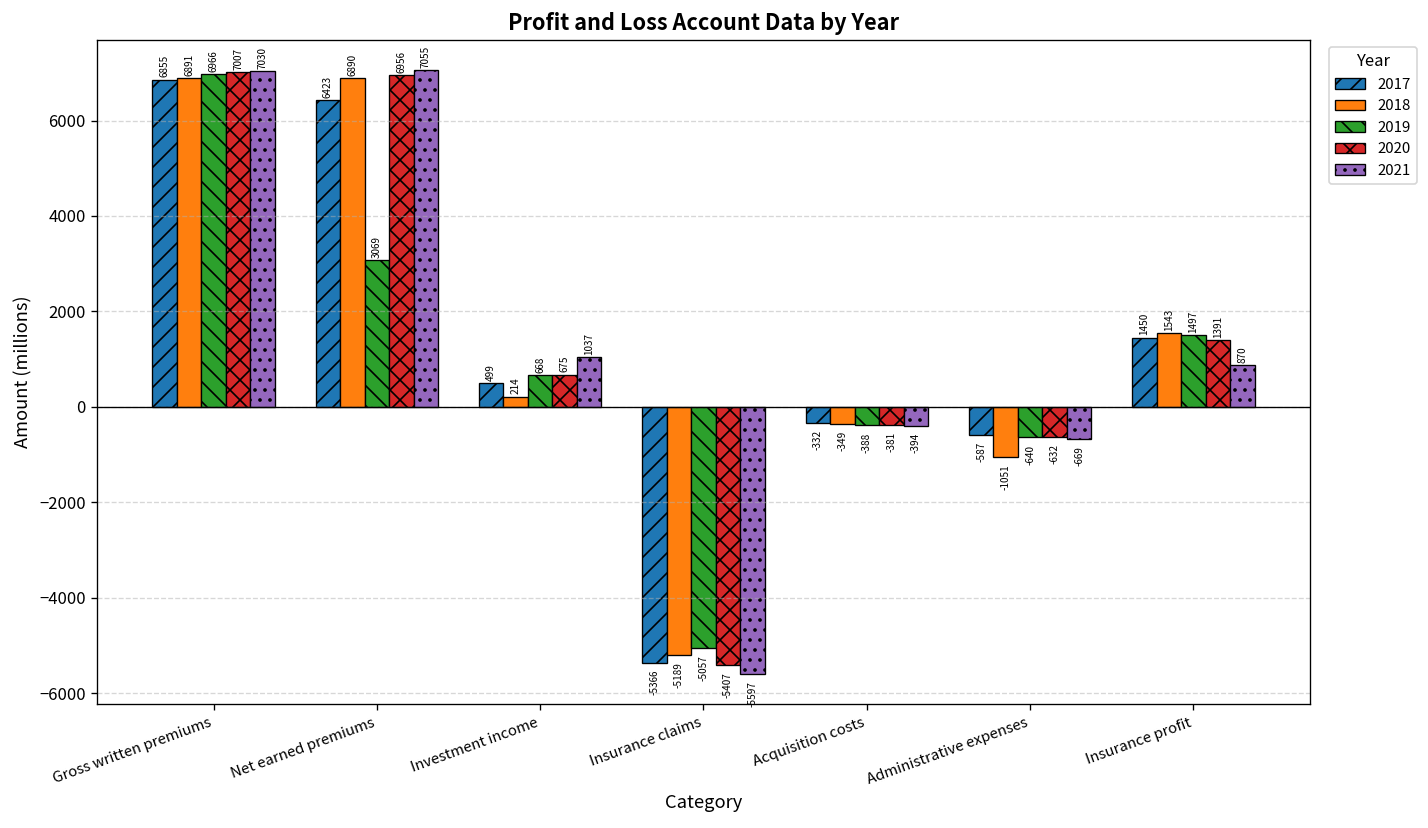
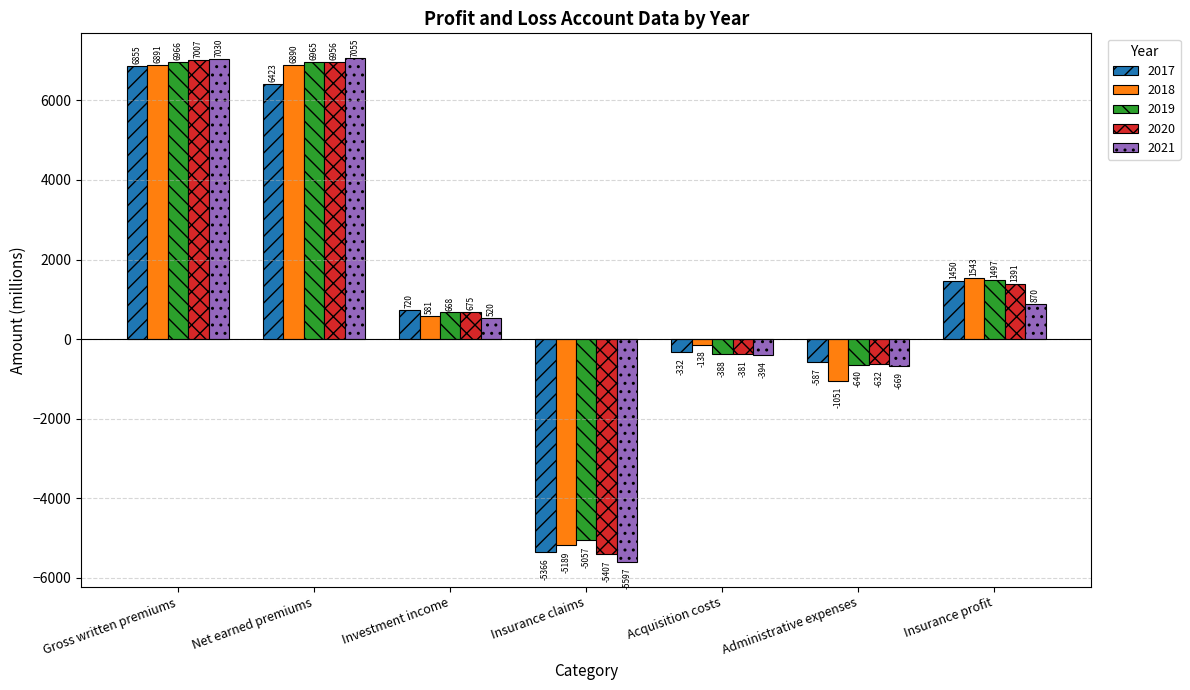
2019, Net earned premiums: 3069 -> 6965
2017, Investment income: 499 -> 720
2018, Investment income: 214 -> 581
2021, Investment income: 1037 -> 520
2018, Acquisition costs: -349 -> -138
